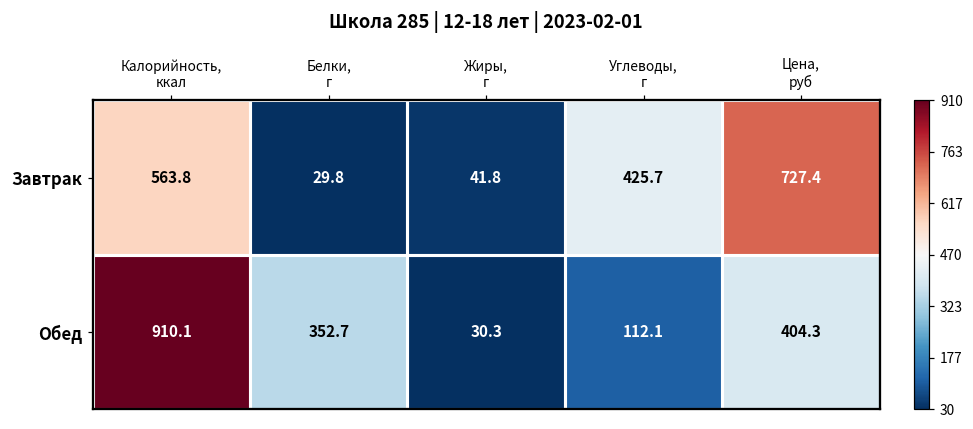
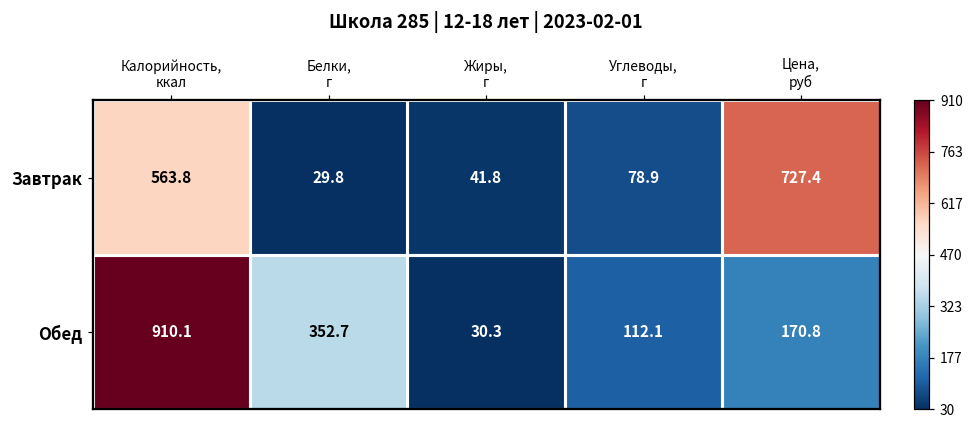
Завтрак, Углеводы, г: 425.7 -> 78.9
Обед, Цена, руб: 404.3 -> 170.8
